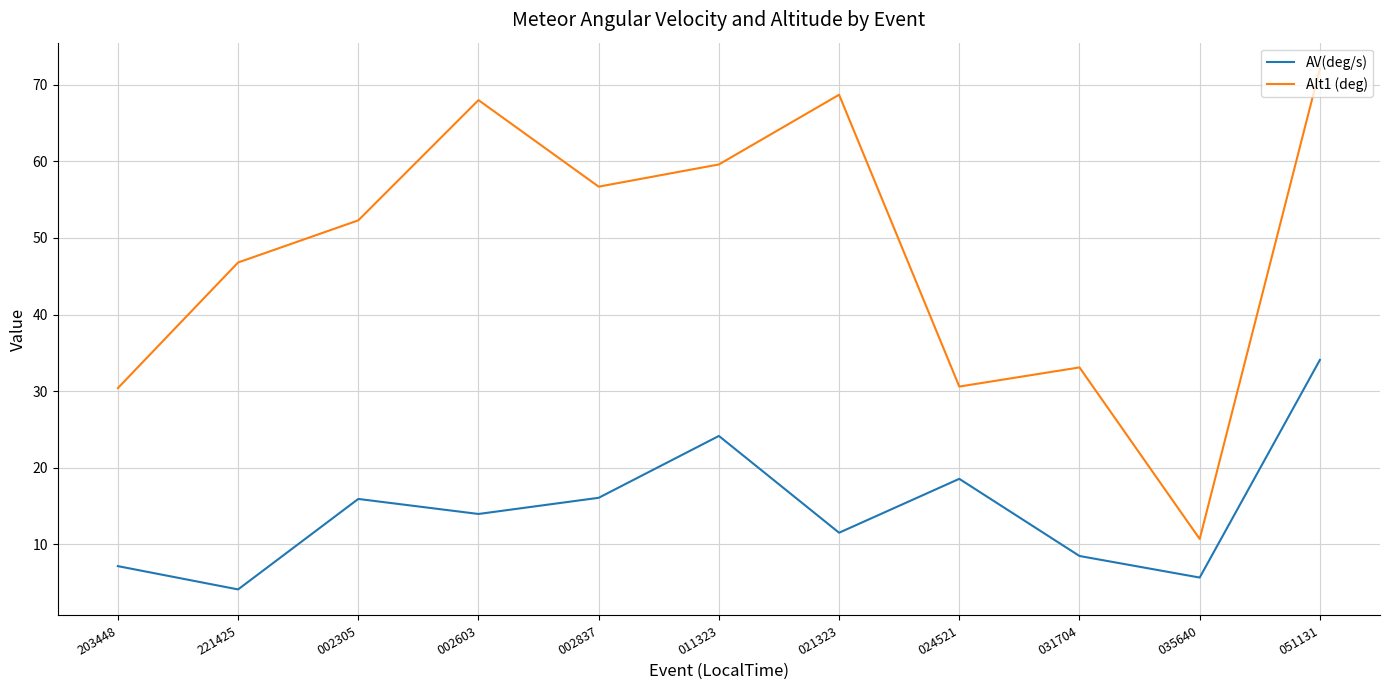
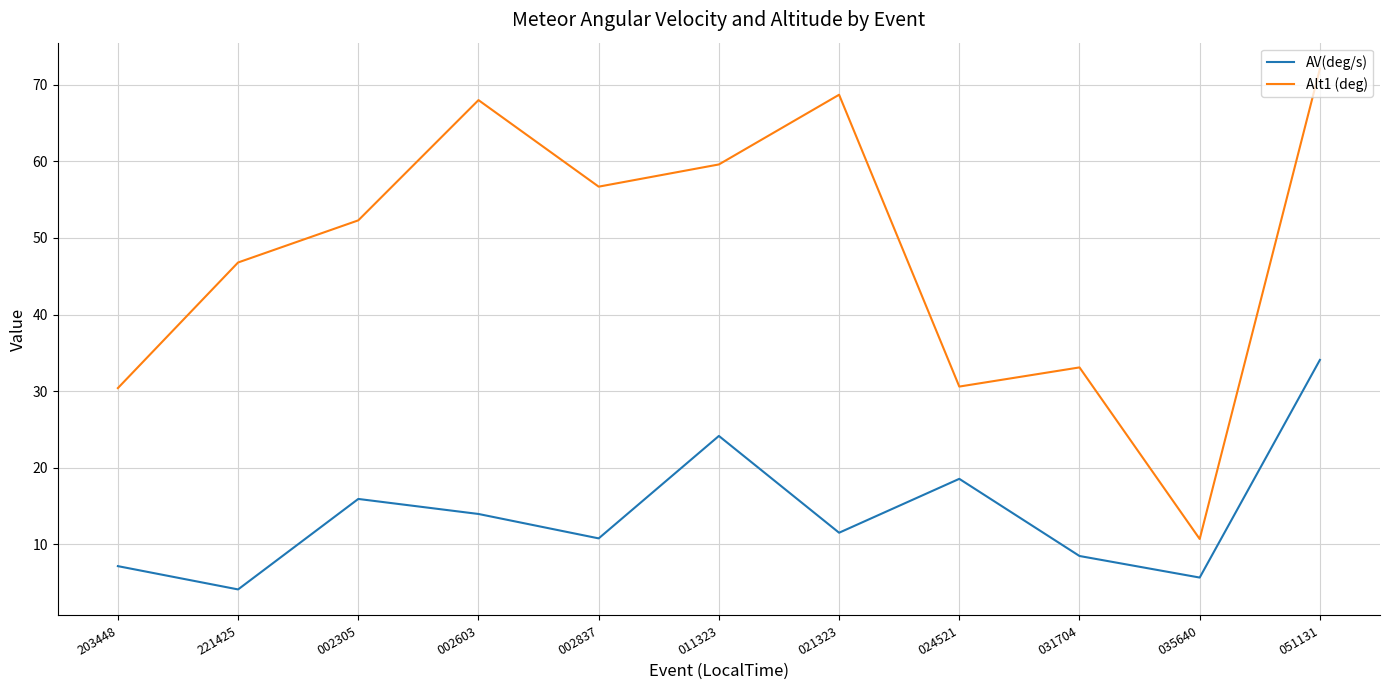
AV(deg/s), 002837: 16 -> 11
